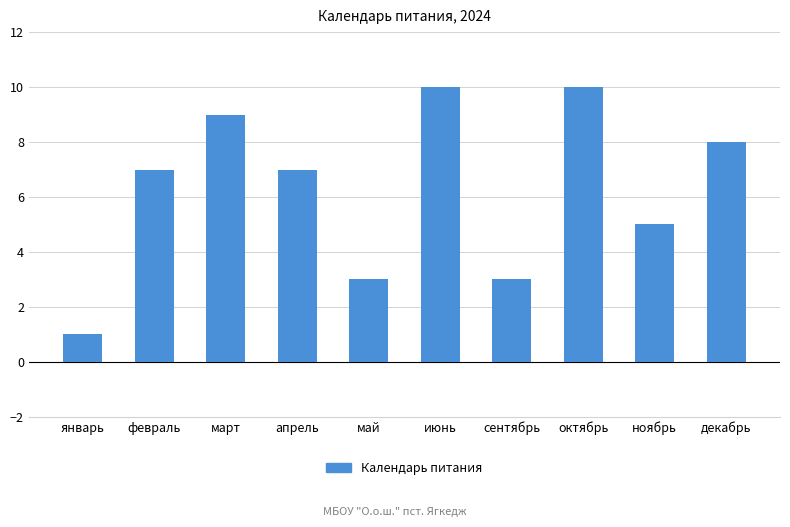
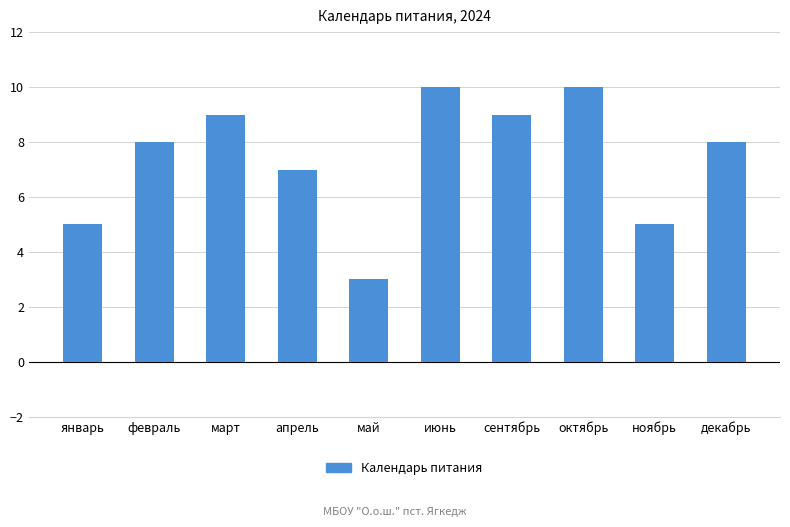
январь: 1 -> 5
февраль: 7 -> 8
сентябрь: 3 -> 9
